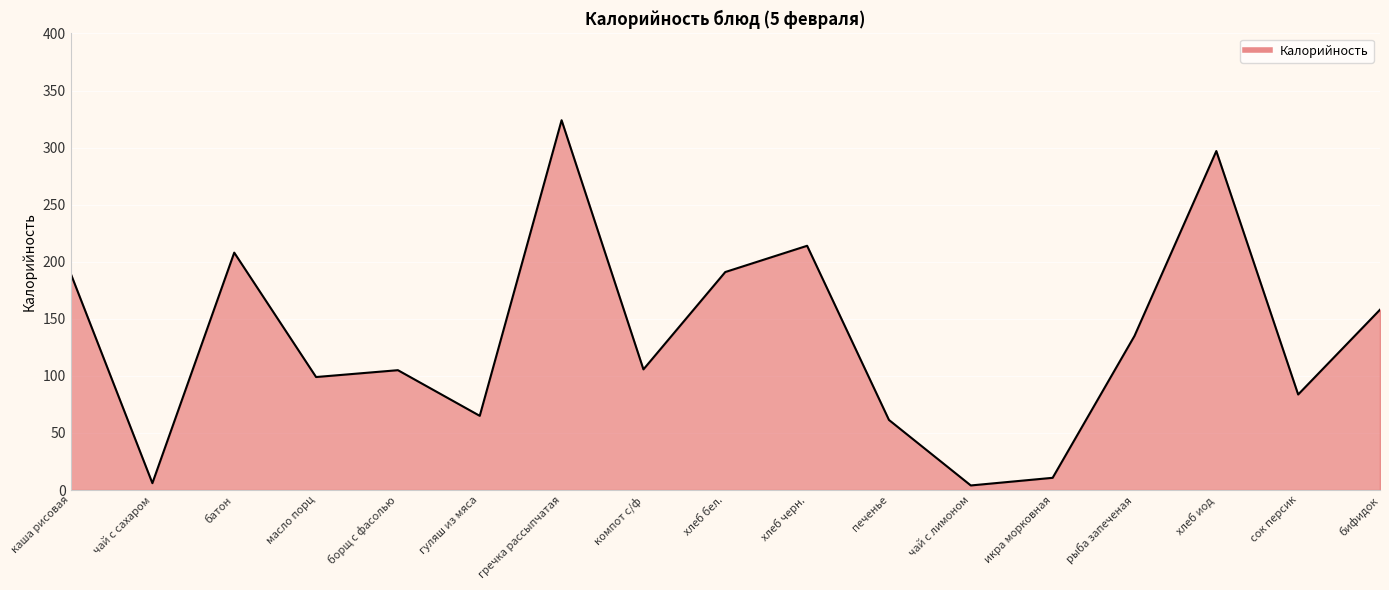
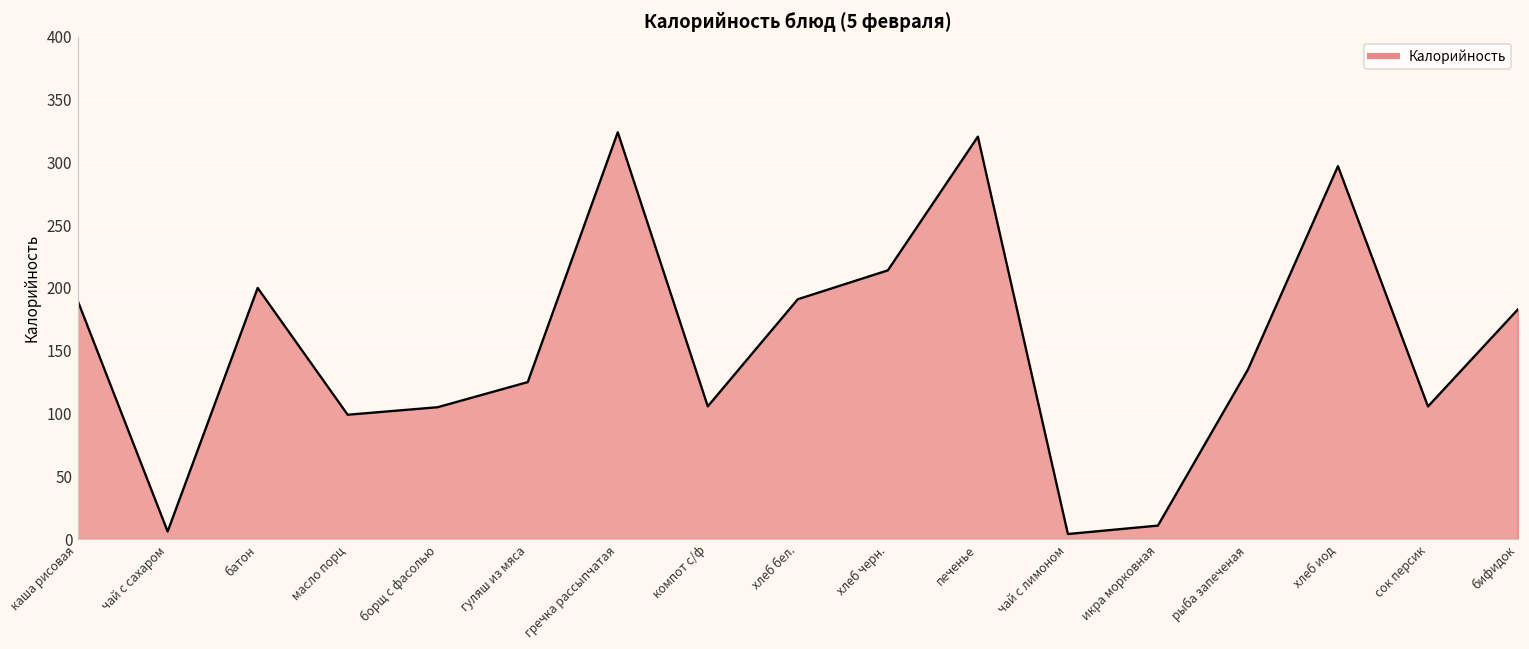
батон: 208 -> 200
гуляш из мяса: 65 -> 125
печенье: 61 -> 321
сок персик: 84 -> 106
бифидок: 158 -> 183
